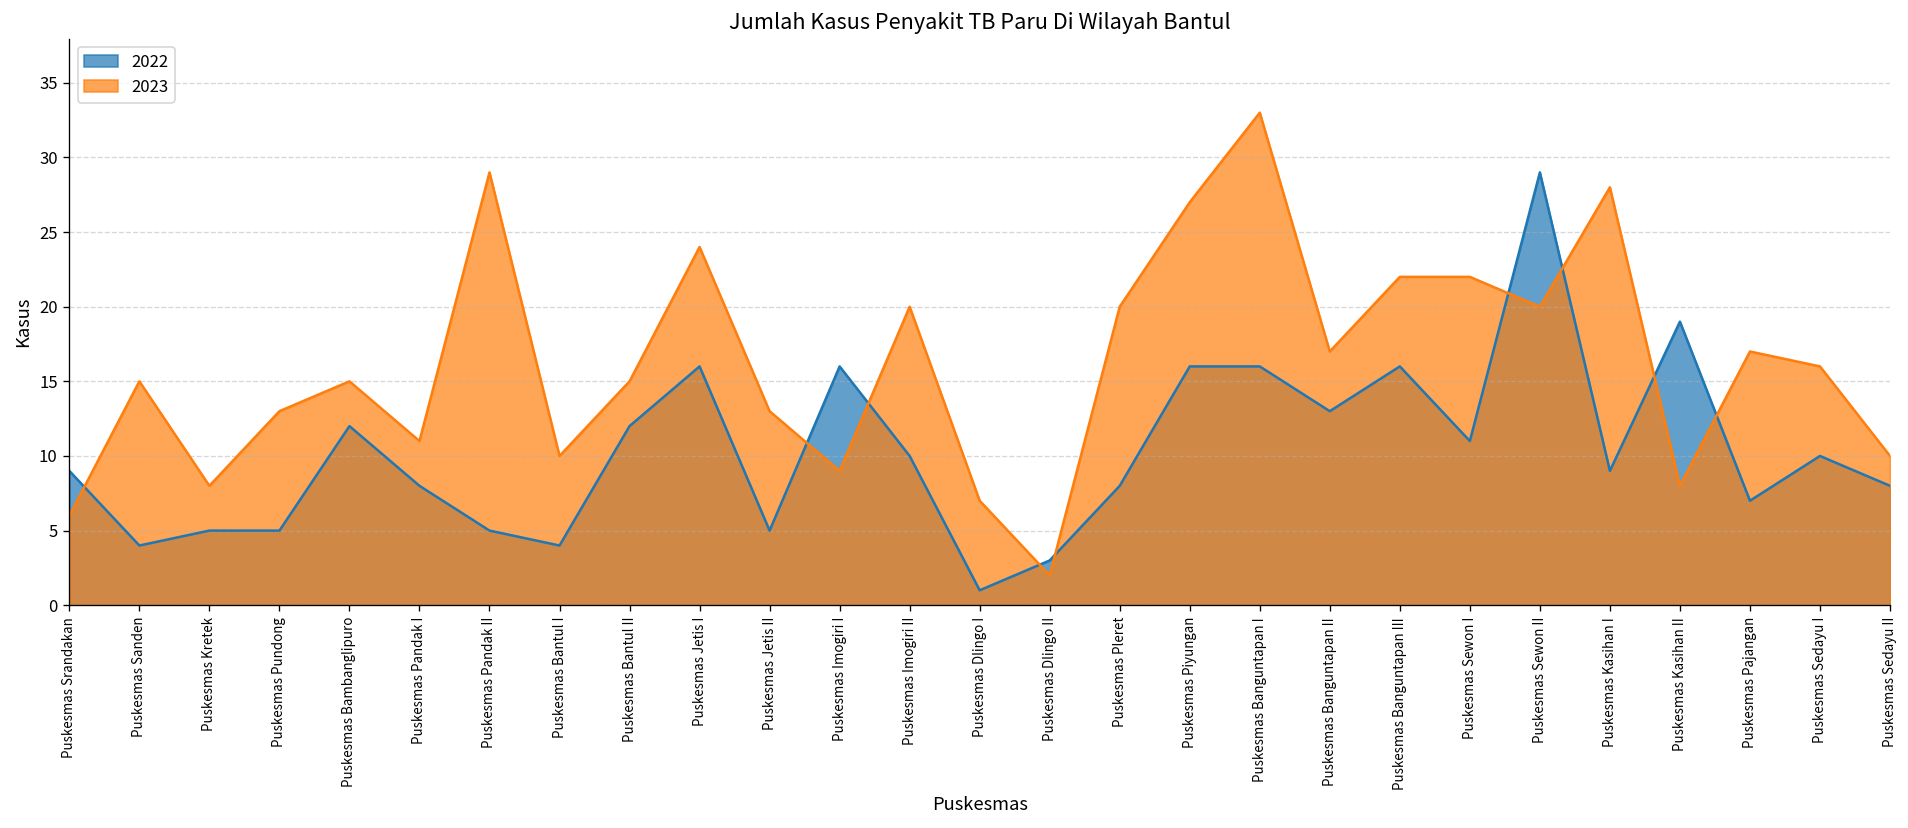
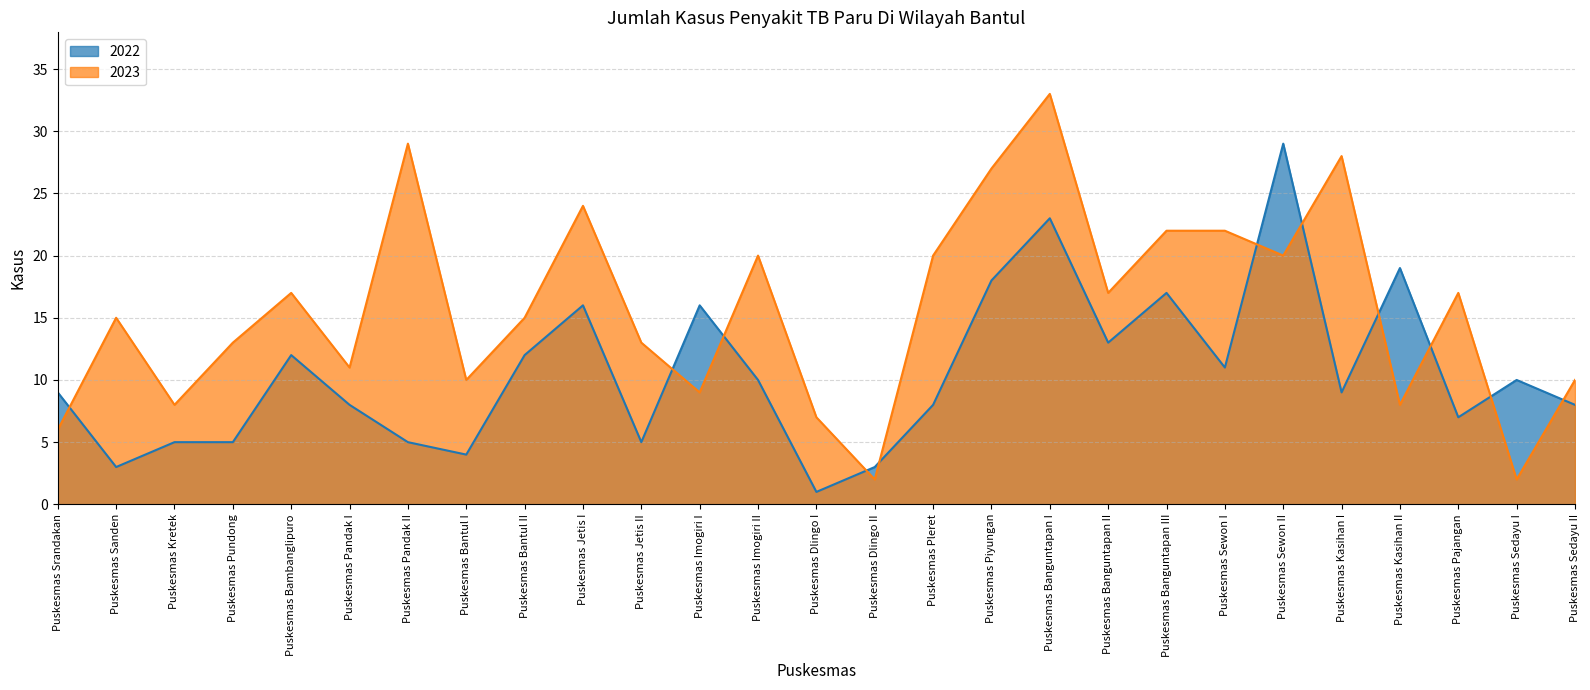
2022, Puskesmas Sanden: 4 -> 3
2023, Puskesmas Bambanglipuro: 15 -> 17
2022, Puskesmas Piyungan: 16 -> 18
2022, Puskesmas Banguntapan I: 16 -> 23
2022, Puskesmas Banguntapan III: 16 -> 17
2023, Puskesmas Sedayu I: 16 -> 2
